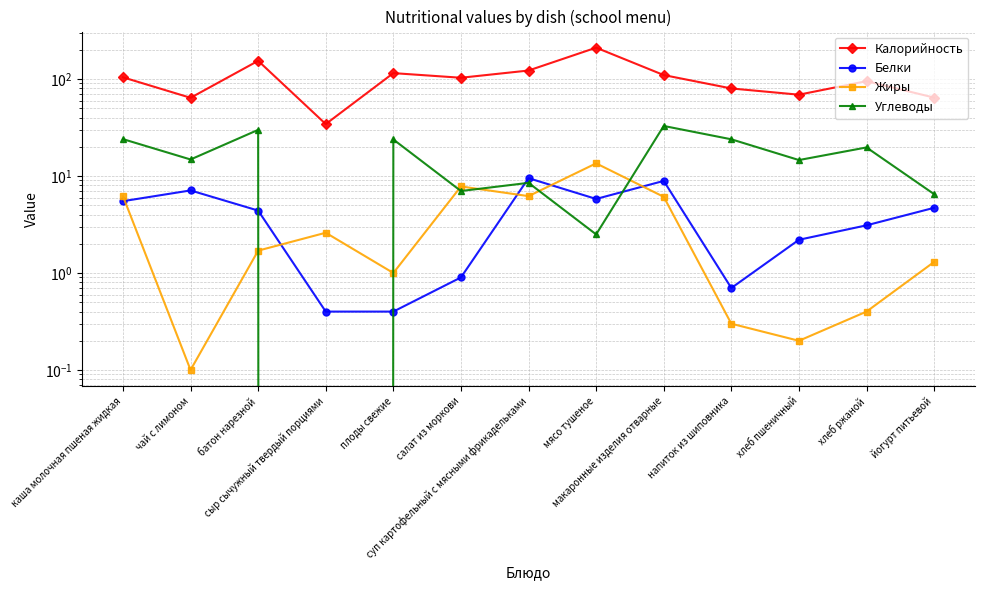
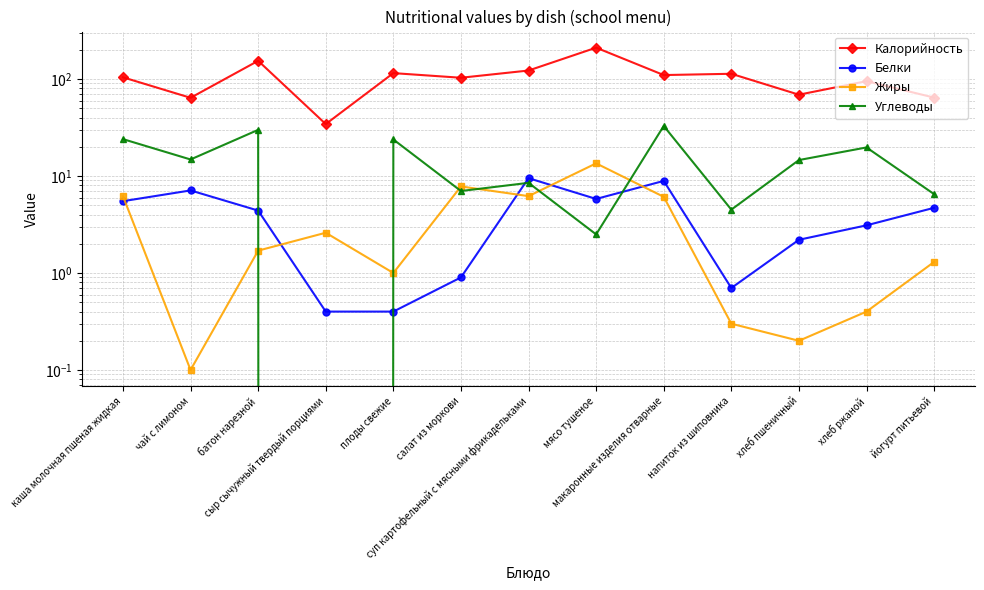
Калорийность, напиток из шиповника: 80 -> 110
Углеводы, напиток из шиповника: 24 -> 5
